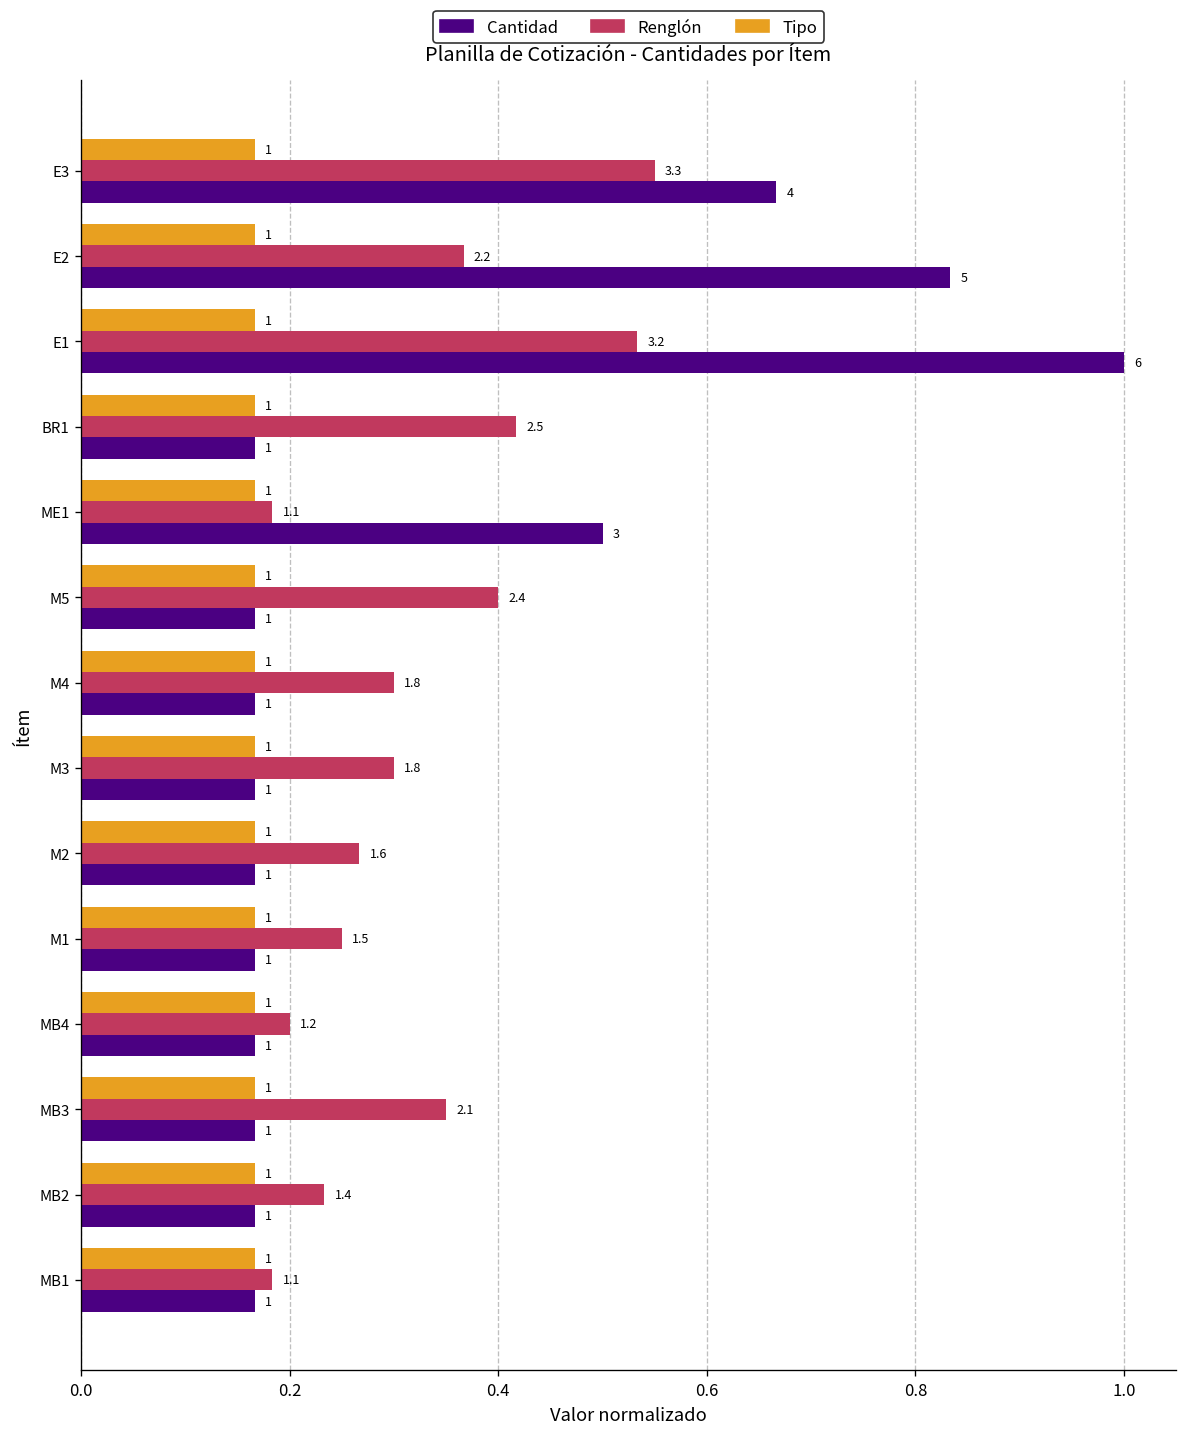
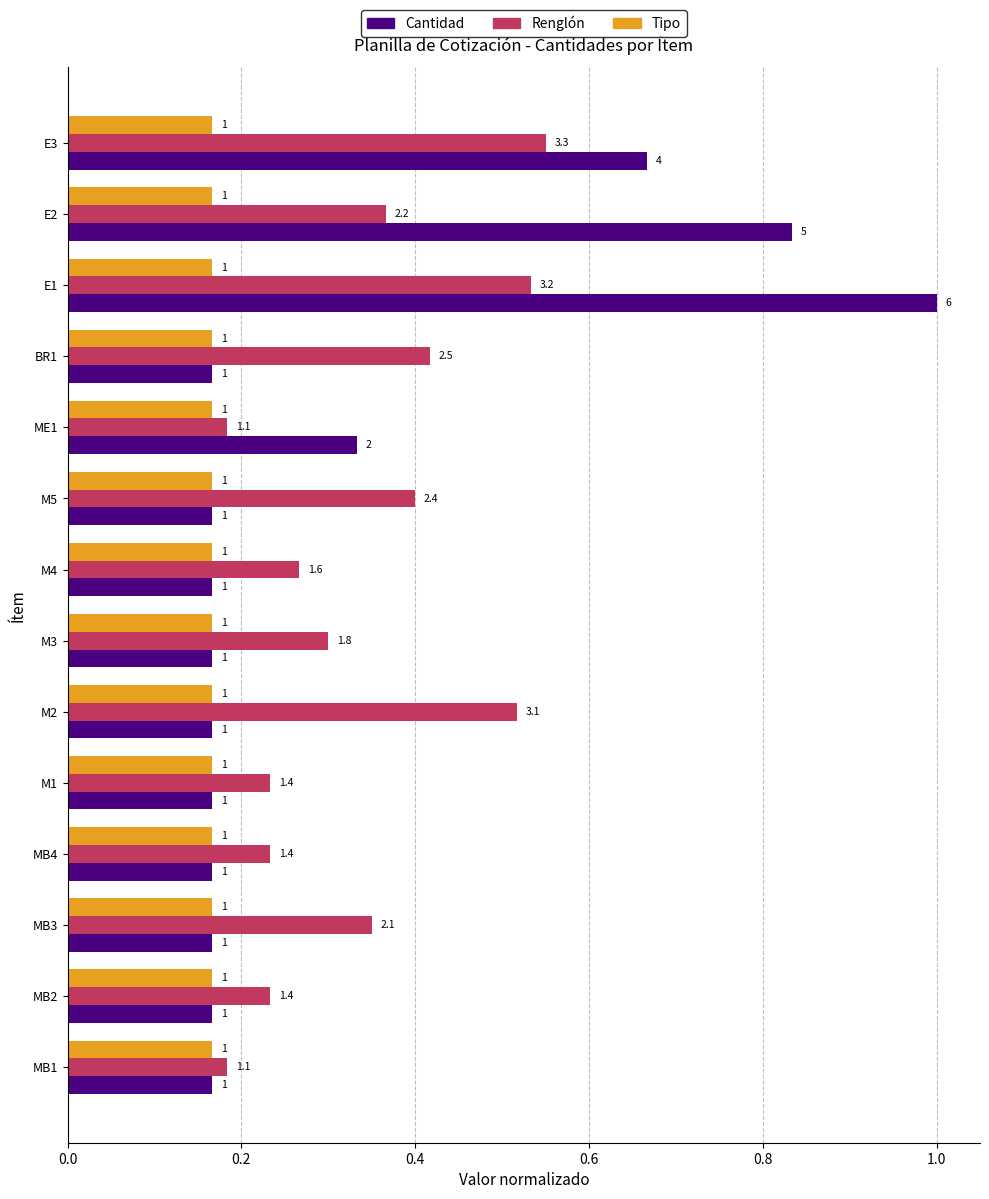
Cantidad, ME1: 3 -> 2
Renglón, M4: 1.8 -> 1.6
Renglón, M2: 1.6 -> 3.1
Renglón, M1: 1.5 -> 1.4
Renglón, MB4: 1.2 -> 1.4
